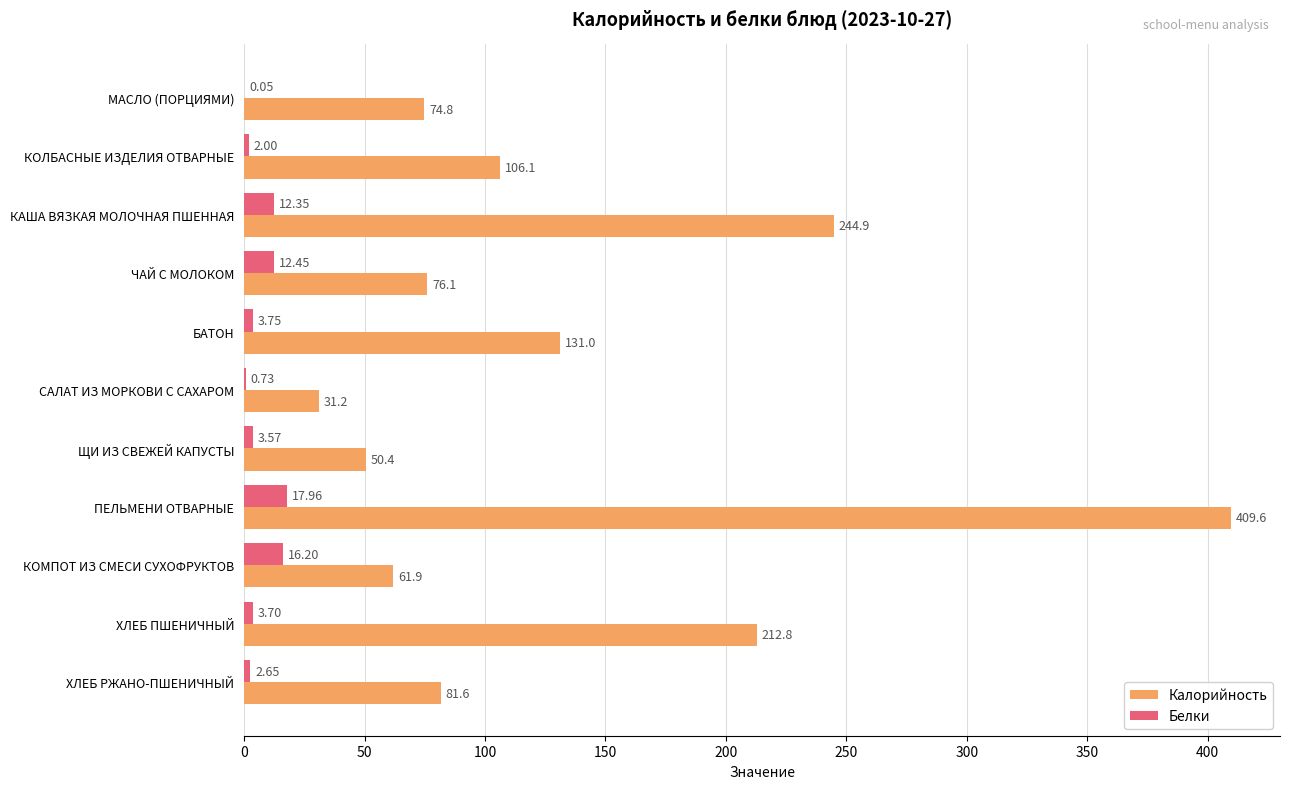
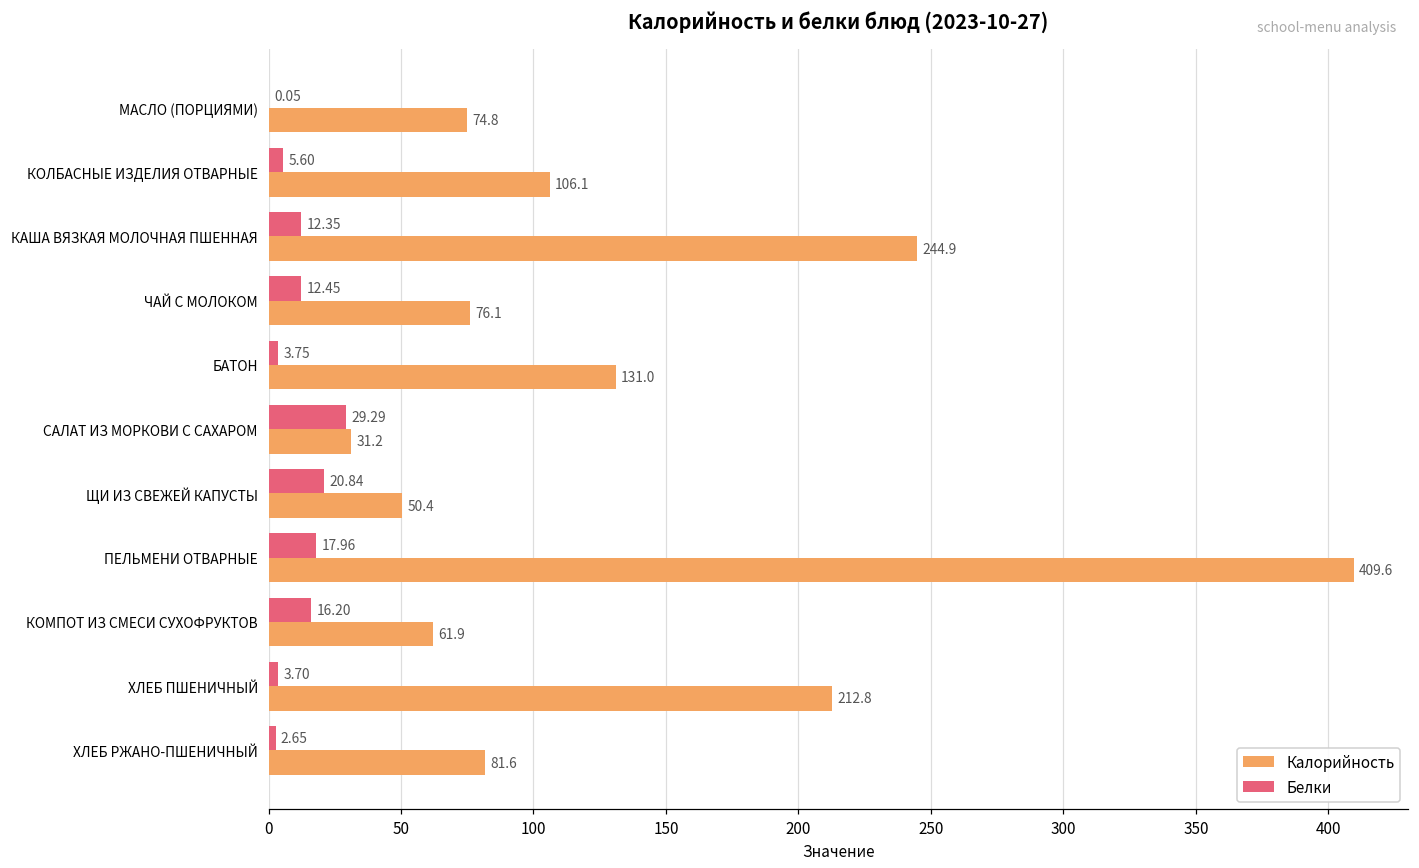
Белки, КОЛБАСНЫЕ ИЗДЕЛИЯ ОТВАРНЫЕ: 2.00 -> 5.60
Белки, САЛАТ ИЗ МОРКОВИ С САХАРОМ: 0.73 -> 29.29
Белки, ЩИ ИЗ СВЕЖЕЙ КАПУСТЫ: 3.57 -> 20.84
